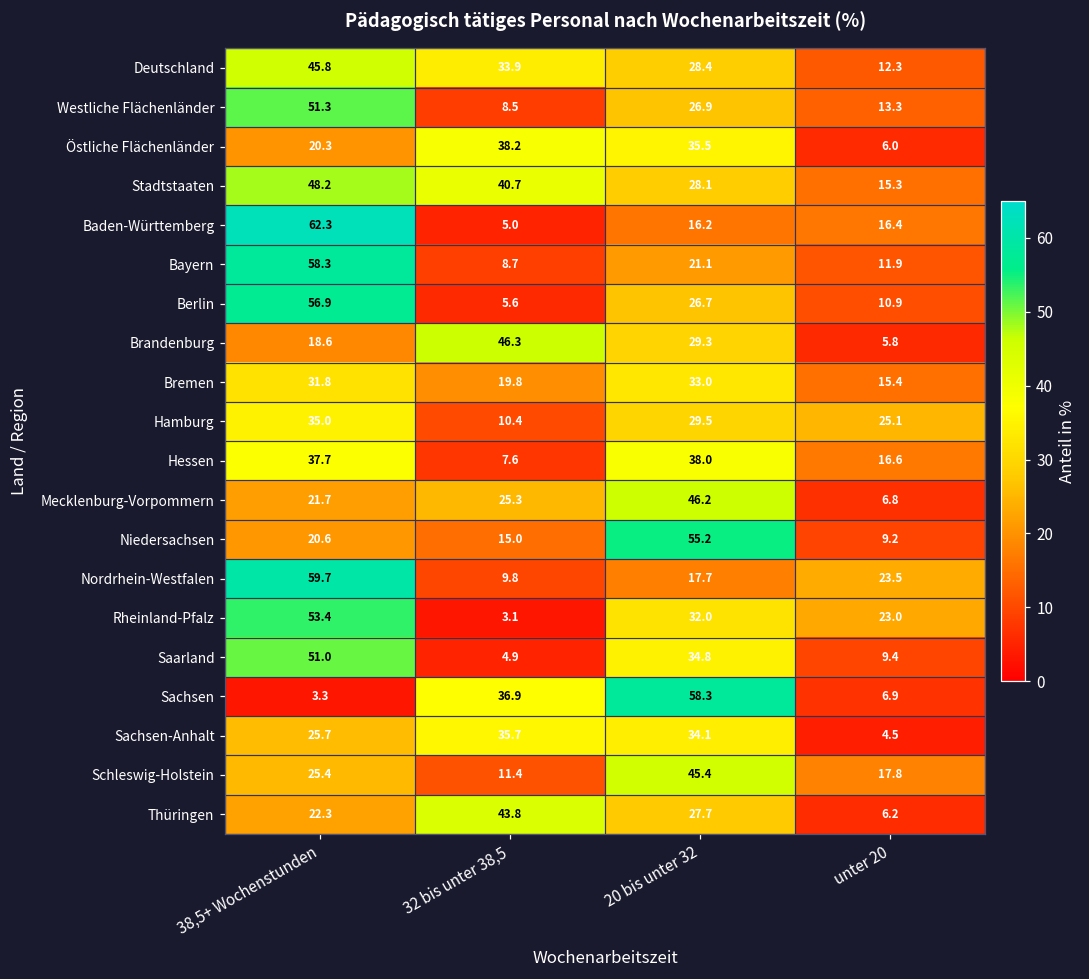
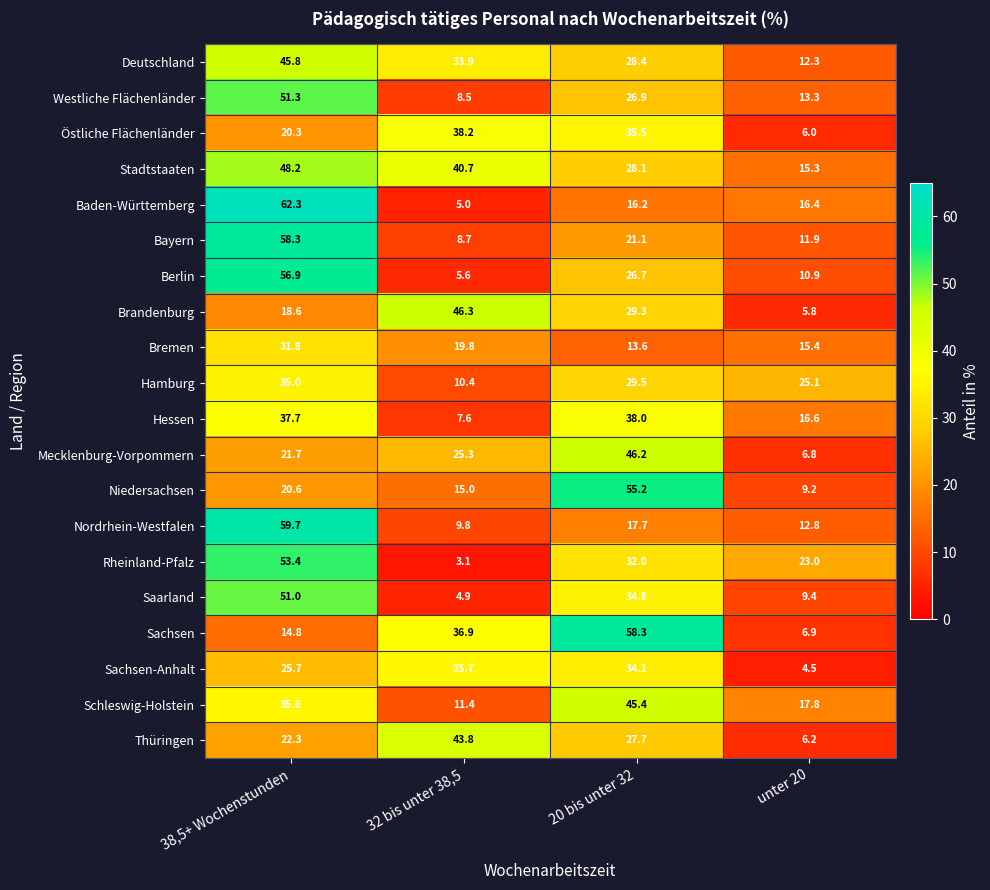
Bremen, 20 bis unter 32: 33.0 -> 13.6
Nordrhein-Westfalen, unter 20: 23.5 -> 12.8
Sachsen, 38,5+ Wochenstunden: 3.3 -> 14.8
Schleswig-Holstein, 38,5+ Wochenstunden: 25.4 -> 35.6
